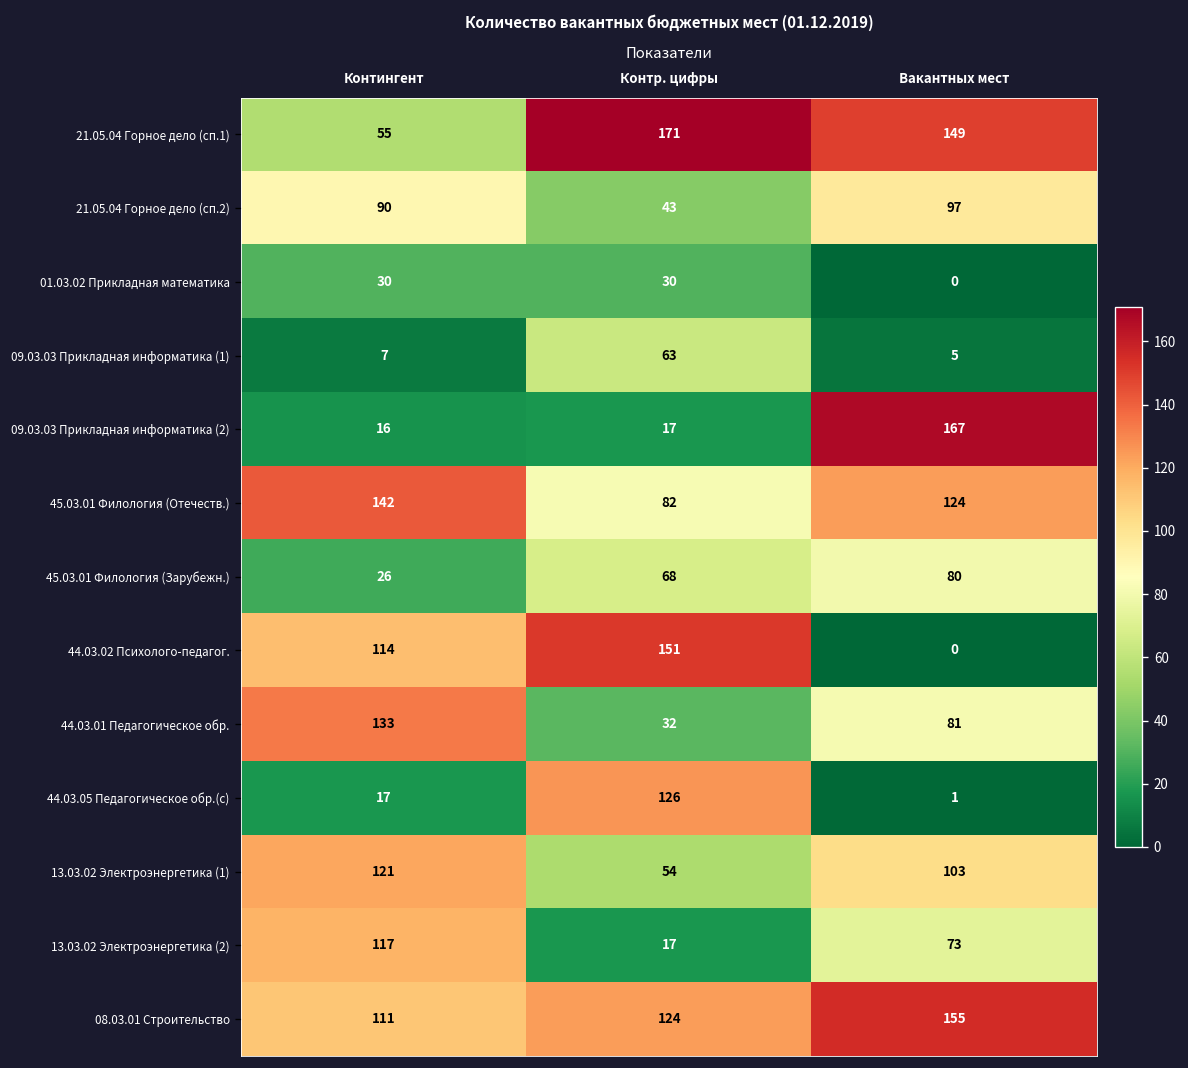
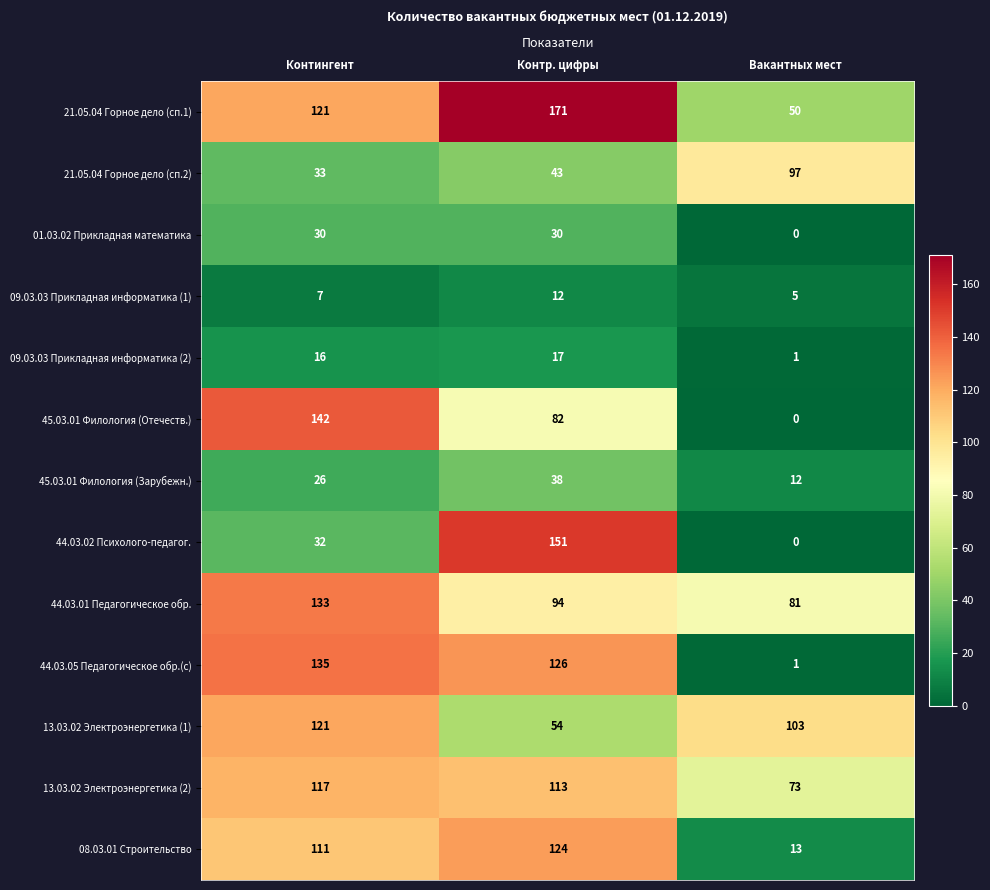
21.05.04 Горное дело (сп.1), Контингент: 55 -> 121
21.05.04 Горное дело (сп.1), Вакантных мест: 149 -> 50
21.05.04 Горное дело (сп.2), Контингент: 90 -> 33
09.03.03 Прикладная информатика (1), Контр. цифры: 63 -> 12
09.03.03 Прикладная информатика (2), Вакантных мест: 167 -> 1
45.03.01 Филология (Отечеств.), Вакантных мест: 124 -> 0
45.03.01 Филология (Зарубежн.), Контр. цифры: 68 -> 38
45.03.01 Филология (Зарубежн.), Вакантных мест: 80 -> 12
44.03.02 Психолого-педагог., Контингент: 114 -> 32
44.03.01 Педагогическое обр., Контр. цифры: 32 -> 94
44.03.05 Педагогическое обр.(с), Контингент: 17 -> 135
13.03.02 Электроэнергетика (2), Контр. цифры: 17 -> 113
08.03.01 Строительство, Вакантных мест: 155 -> 13
